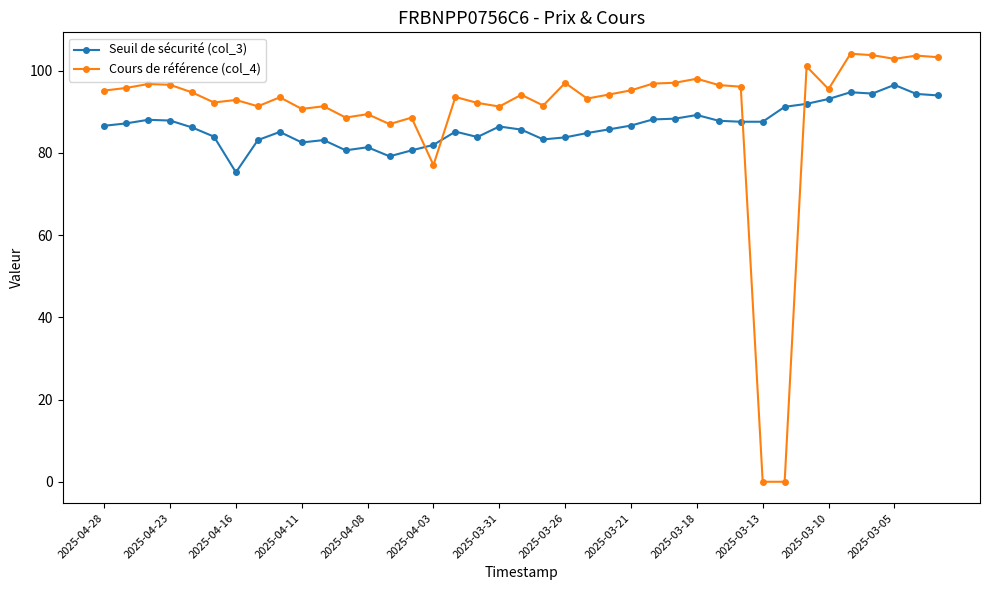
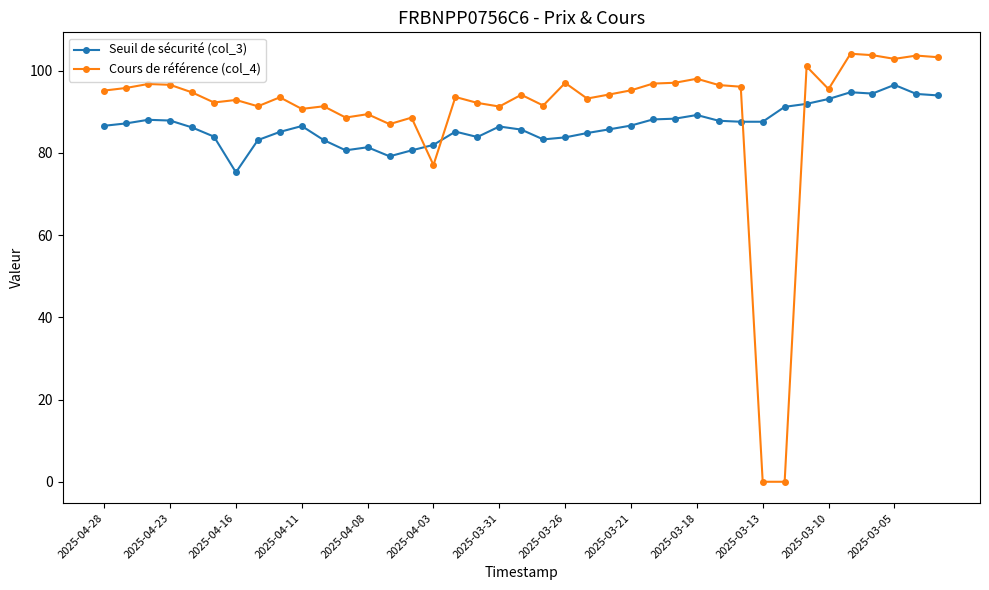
Seuil de sécurité (col_3), 2025-04-11: 83 -> 87
